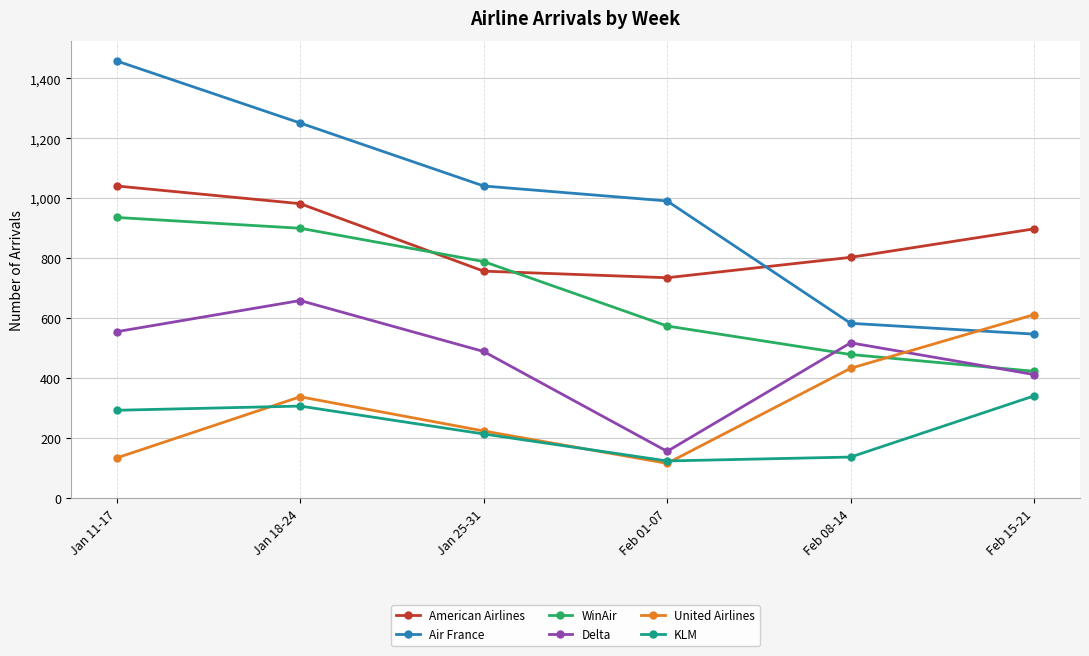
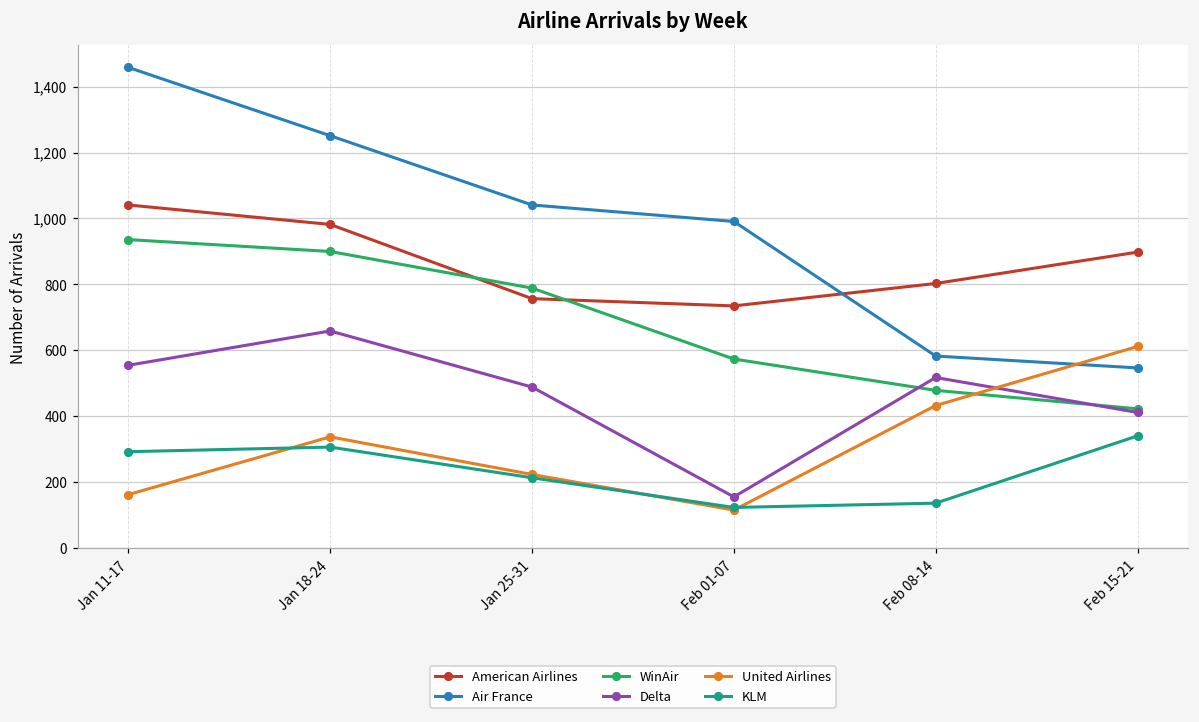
United Airlines, Jan 11-17: 130 -> 160
